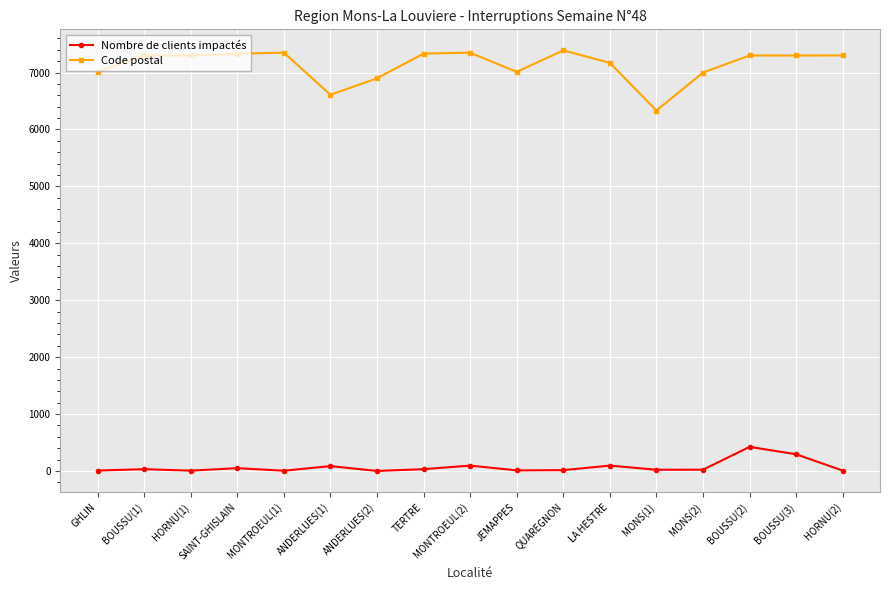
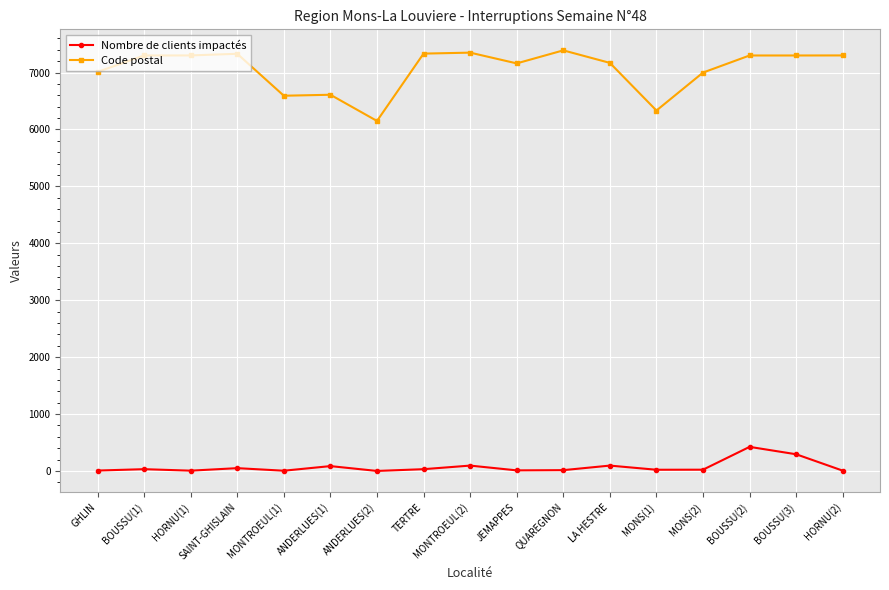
Code postal, MONTROEUL(1): 7400 -> 6600
Code postal, ANDERLUES(2): 6900 -> 6200
Code postal, JEMAPPES: 7000 -> 7200
